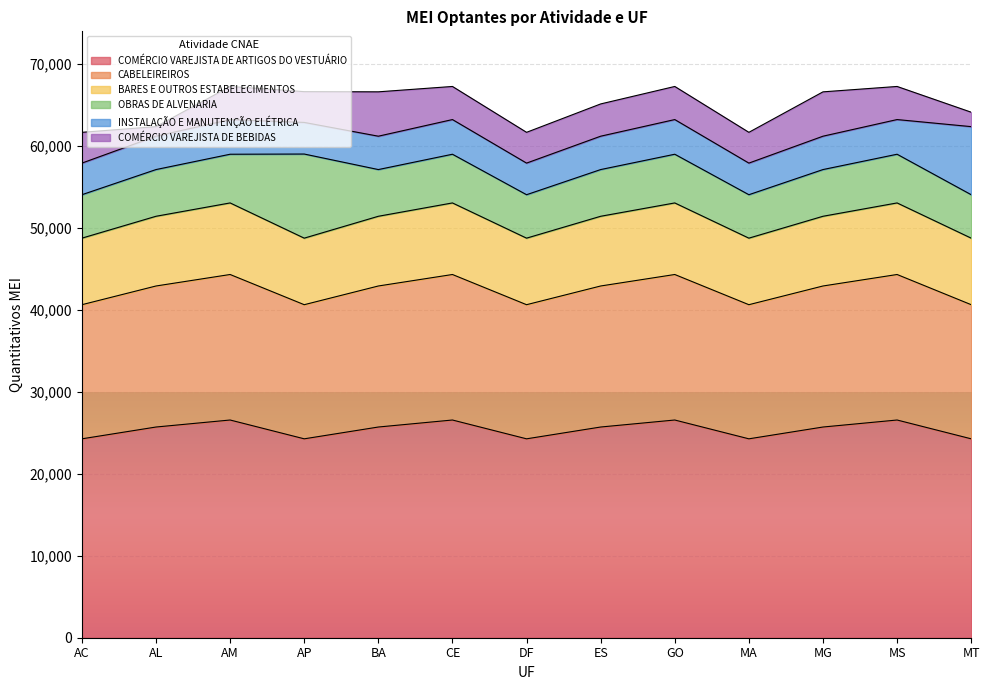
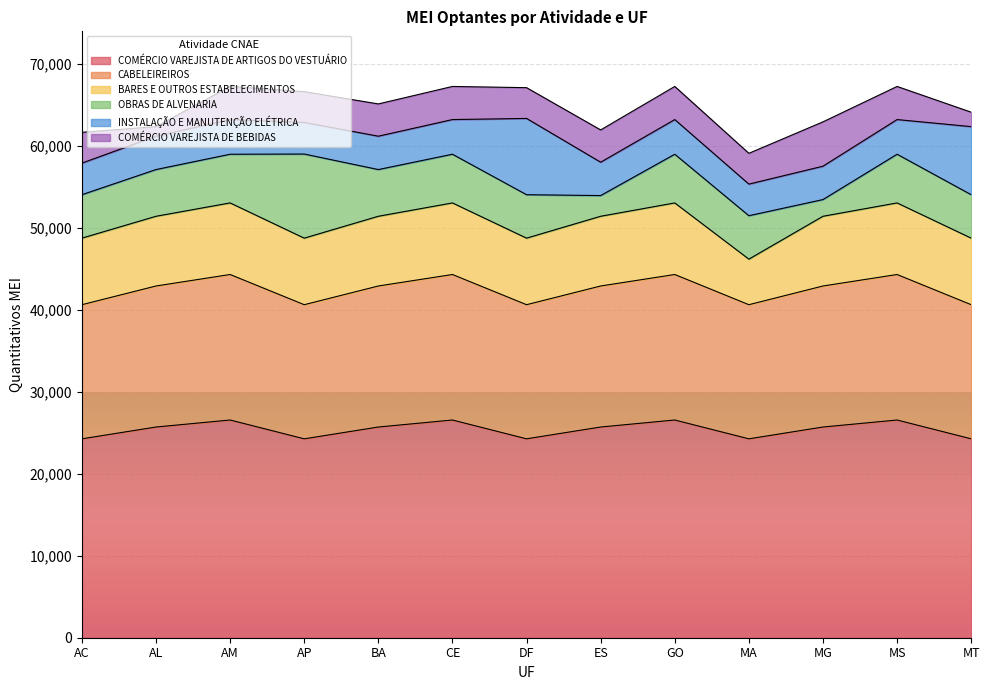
COMÉRCIO VAREJISTA DE BEBIDAS, BA: 5,000 -> 4,000
INSTALAÇÃO E MANUTENÇÃO ELÉTRICA, DF: 4,000 -> 9,000
OBRAS DE ALVENARIA, ES: 6,000 -> 3,000
BARES E OUTROS ESTABELECIMENTOS, MA: 8,000 -> 6,000
OBRAS DE ALVENARIA, MG: 6,000 -> 2,000
